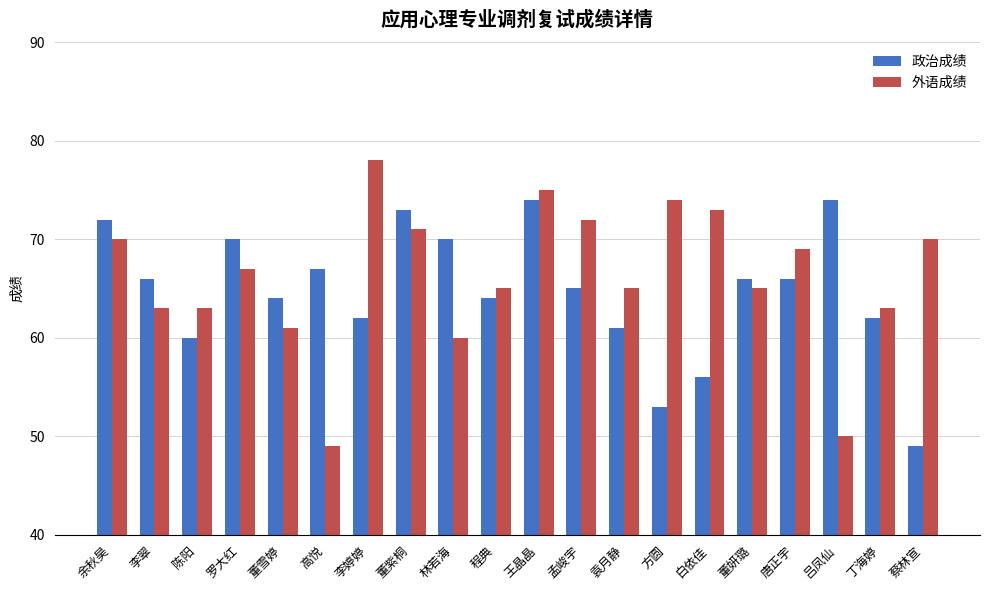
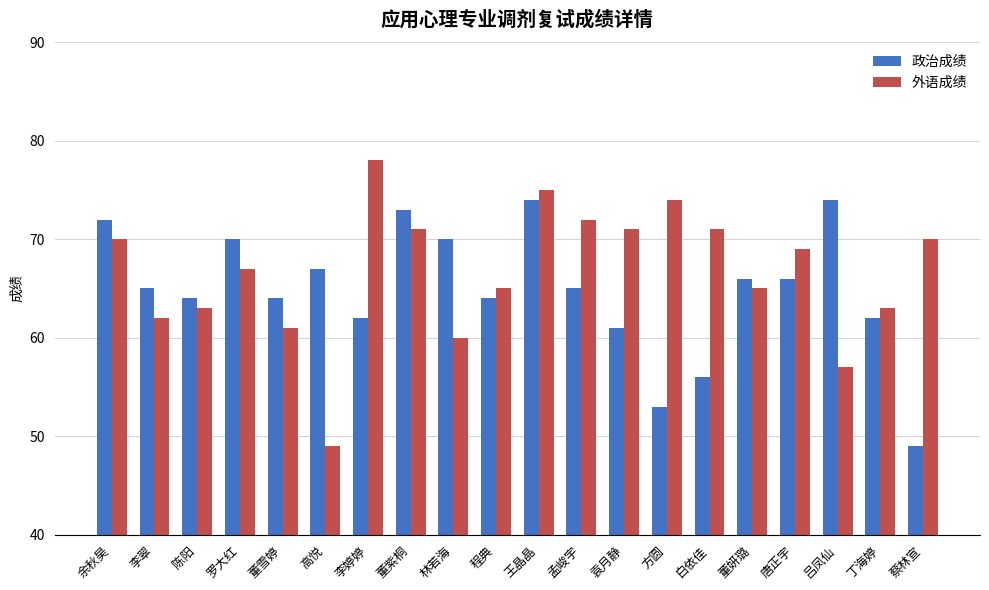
政治成绩, 李翠: 66 -> 65
外语成绩, 李翠: 63 -> 62
政治成绩, 陈阳: 60 -> 64
外语成绩, 袁月静: 65 -> 71
外语成绩, 白依佳: 73 -> 71
外语成绩, 吕凤仙: 50 -> 57
